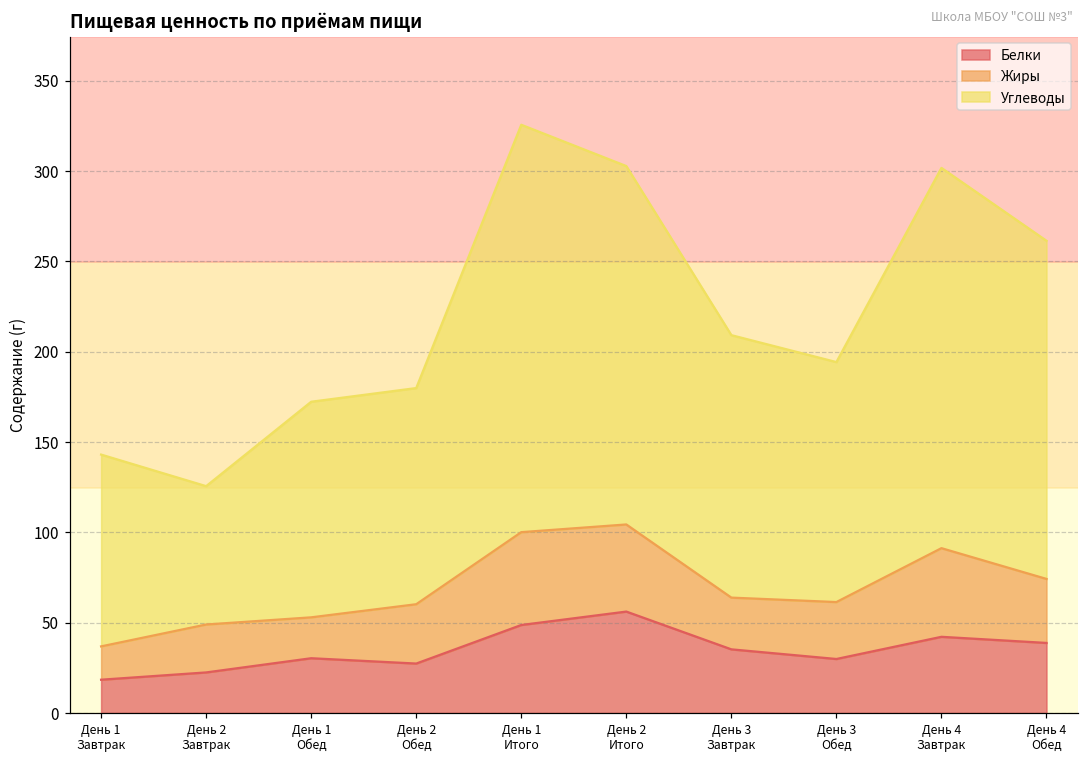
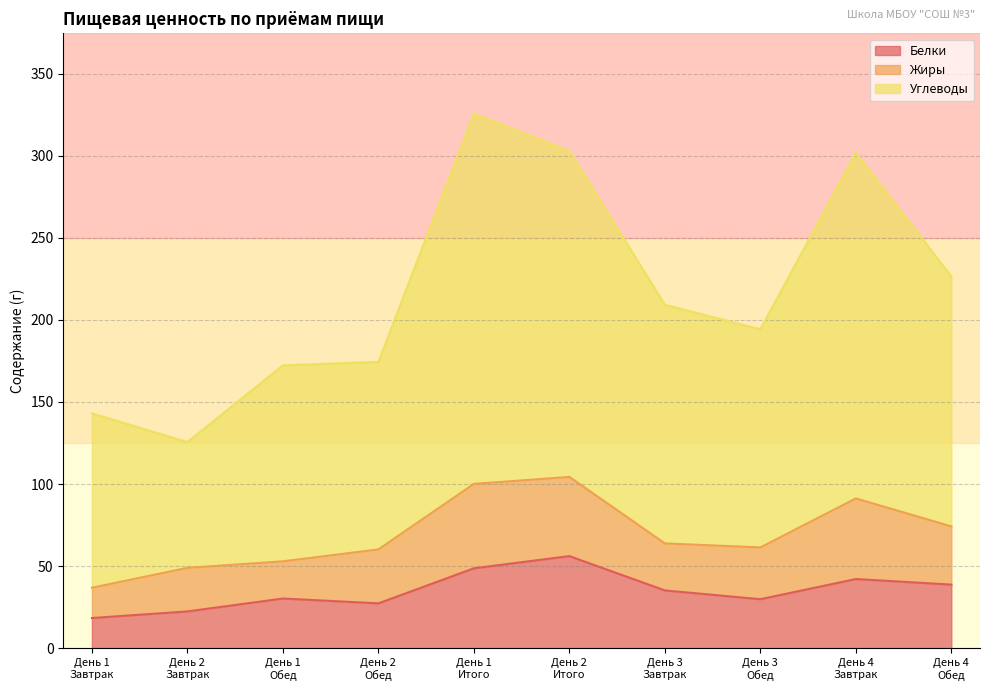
Углеводы, День 2 Обед: 120 -> 114
Углеводы, День 4 Обед: 187 -> 152
